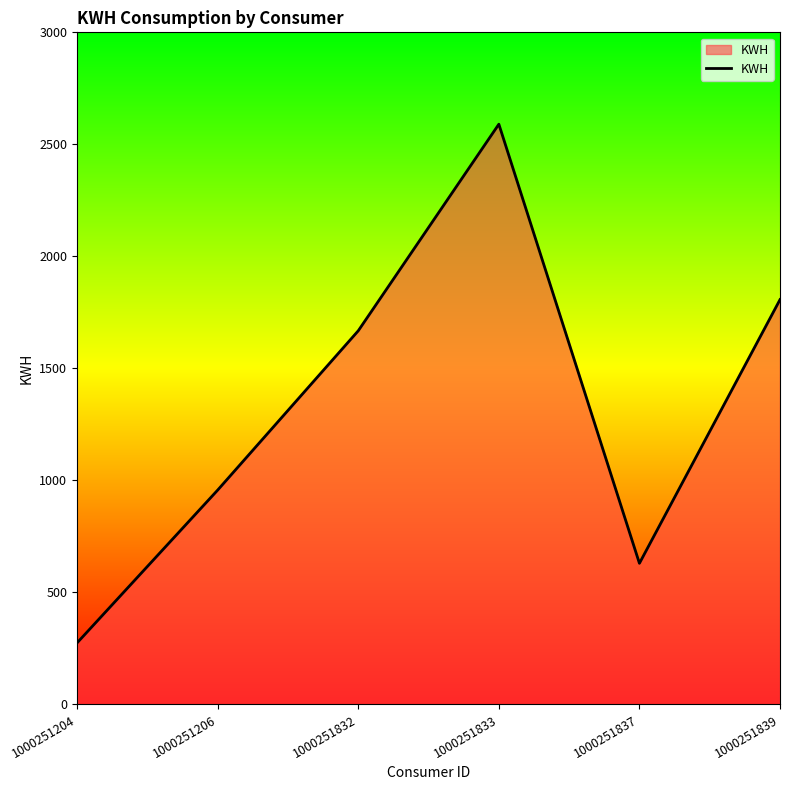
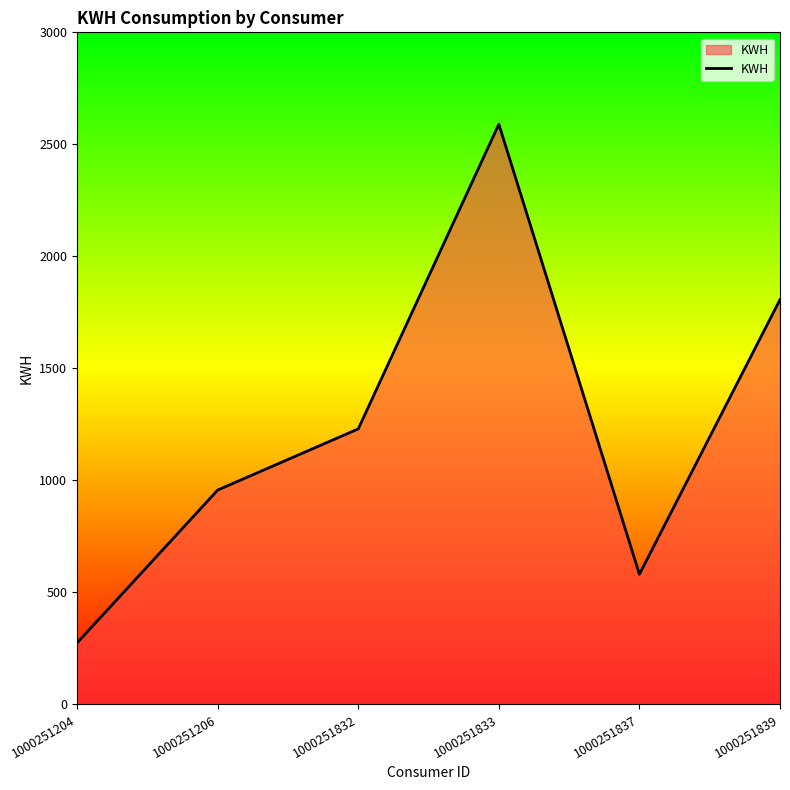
1000251832: 1670 -> 1230
1000251837: 630 -> 580
